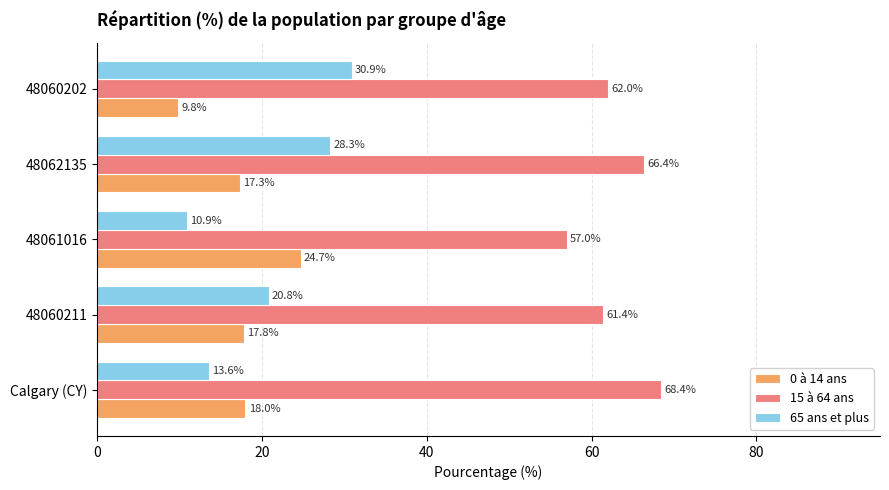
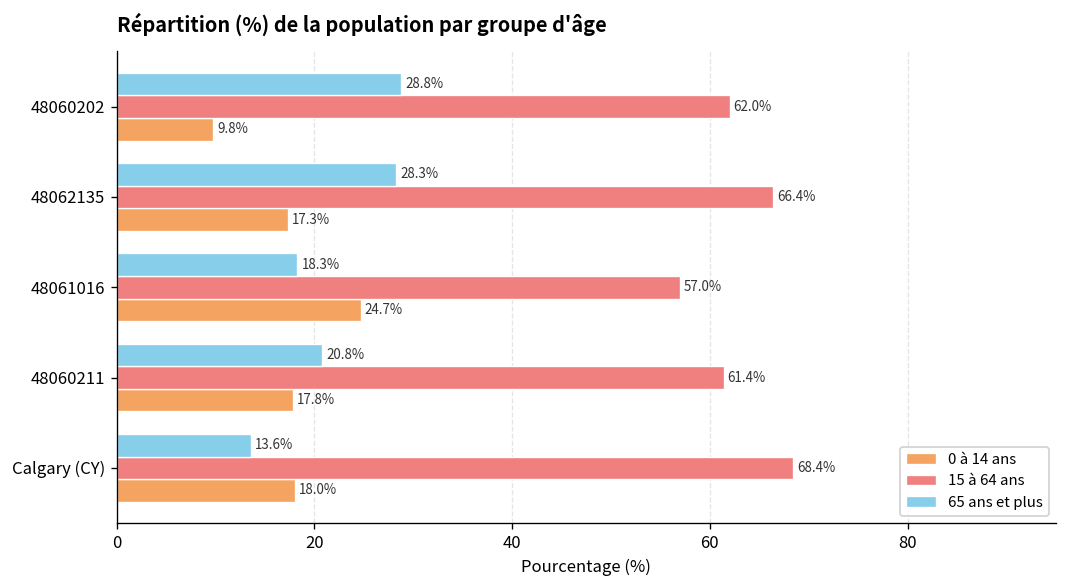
65 ans et plus, 48060202: 30.9% -> 28.8%
65 ans et plus, 48061016: 10.9% -> 18.3%
